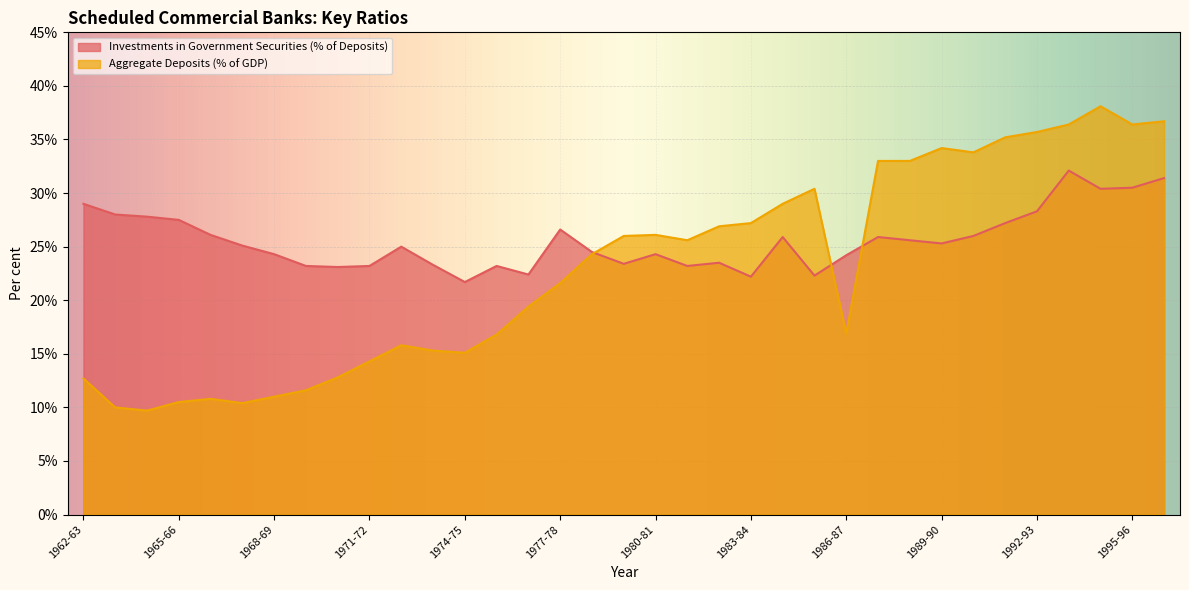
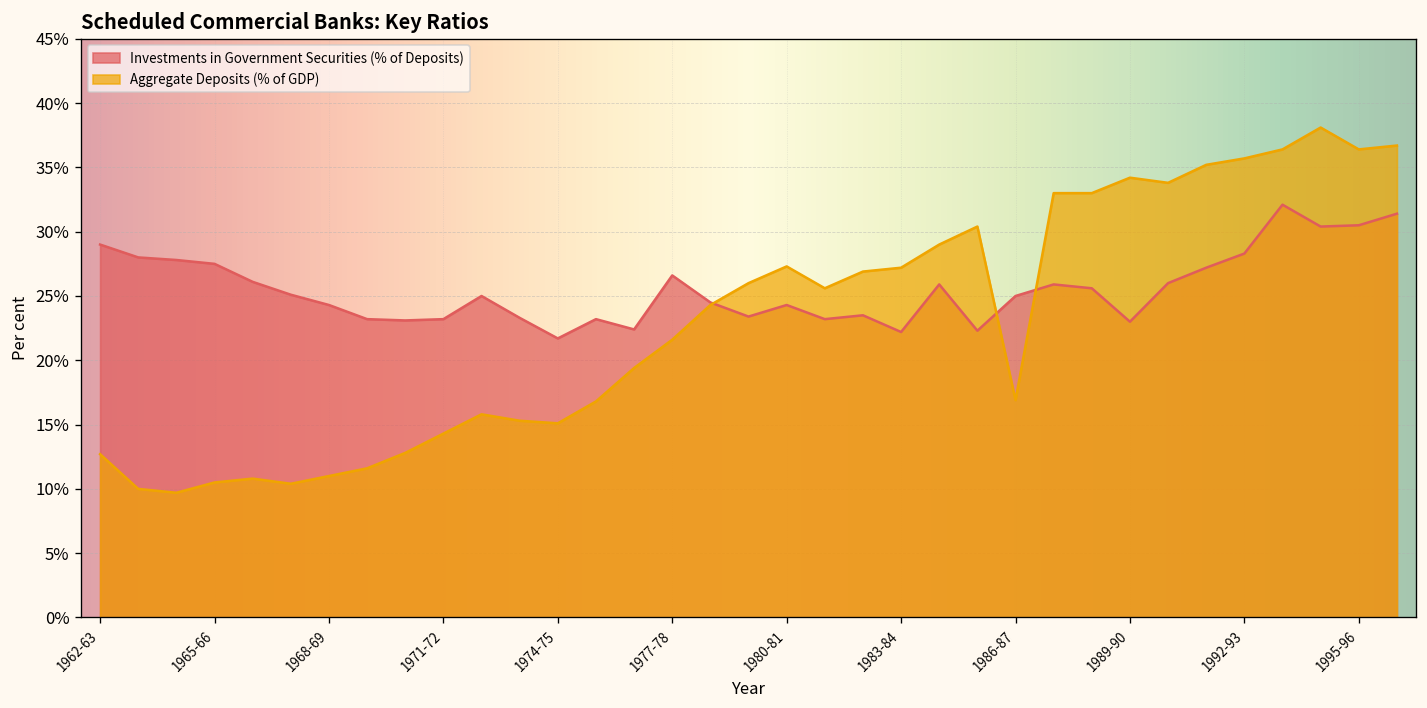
Aggregate Deposits (% of GDP), 1980-81: 26.1% -> 27.3%
Investments in Government Securities (% of Deposits), 1986-87: 24.2% -> 25.0%
Investments in Government Securities (% of Deposits), 1989-90: 25.3% -> 23.0%
